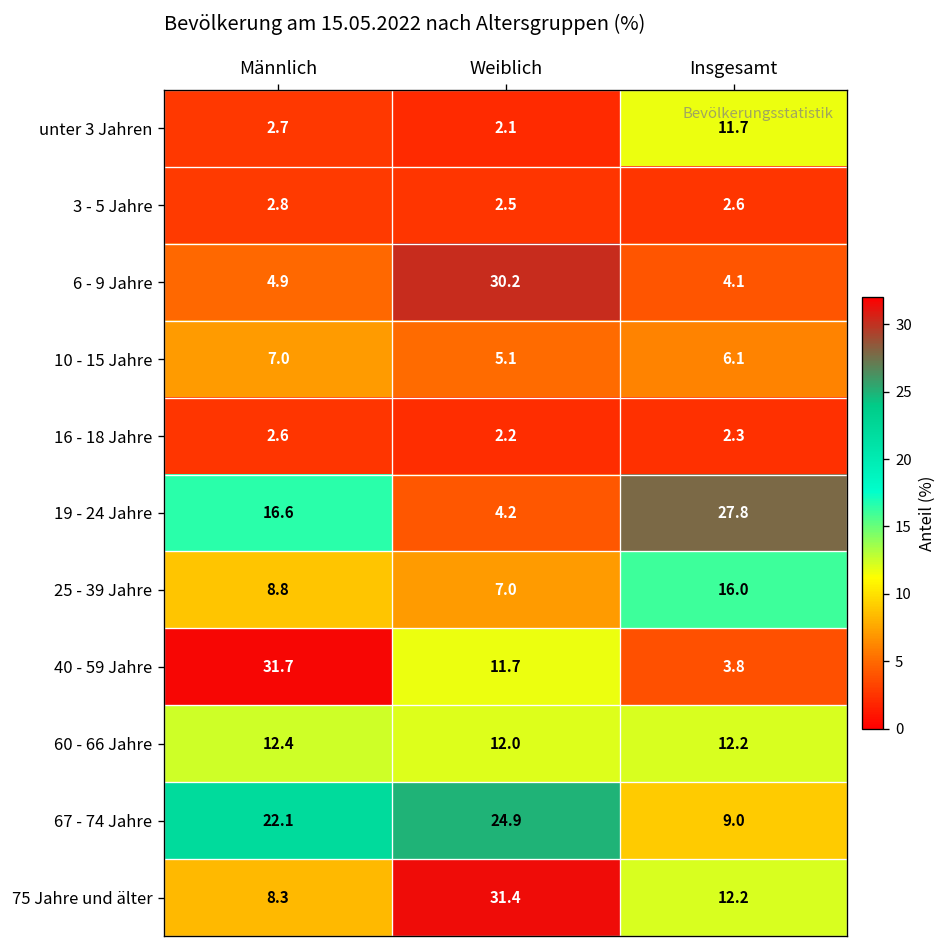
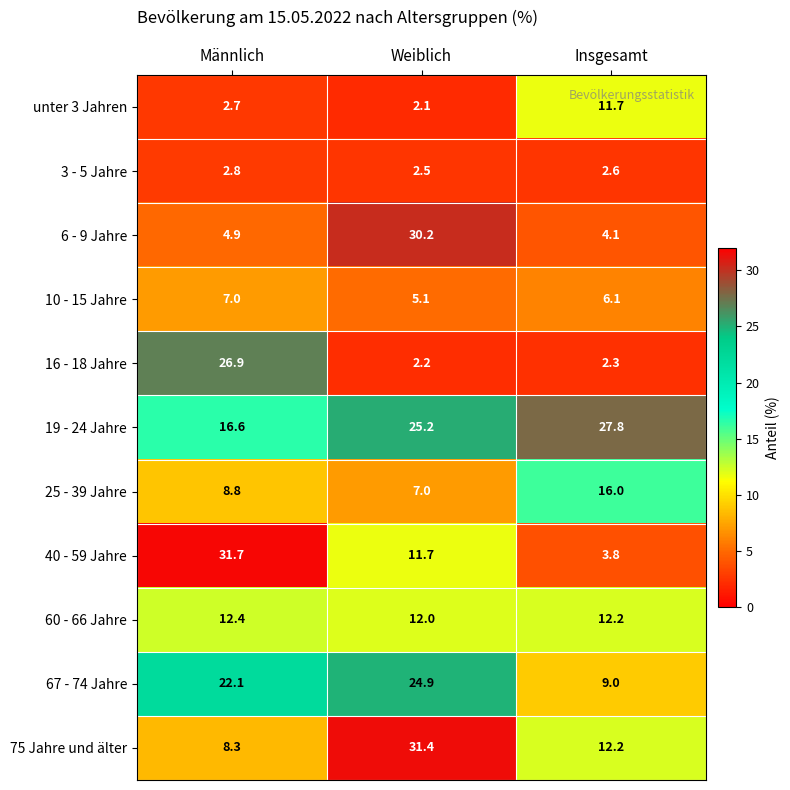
16 - 18 Jahre, Männlich: 2.6 -> 26.9
19 - 24 Jahre, Weiblich: 4.2 -> 25.2
